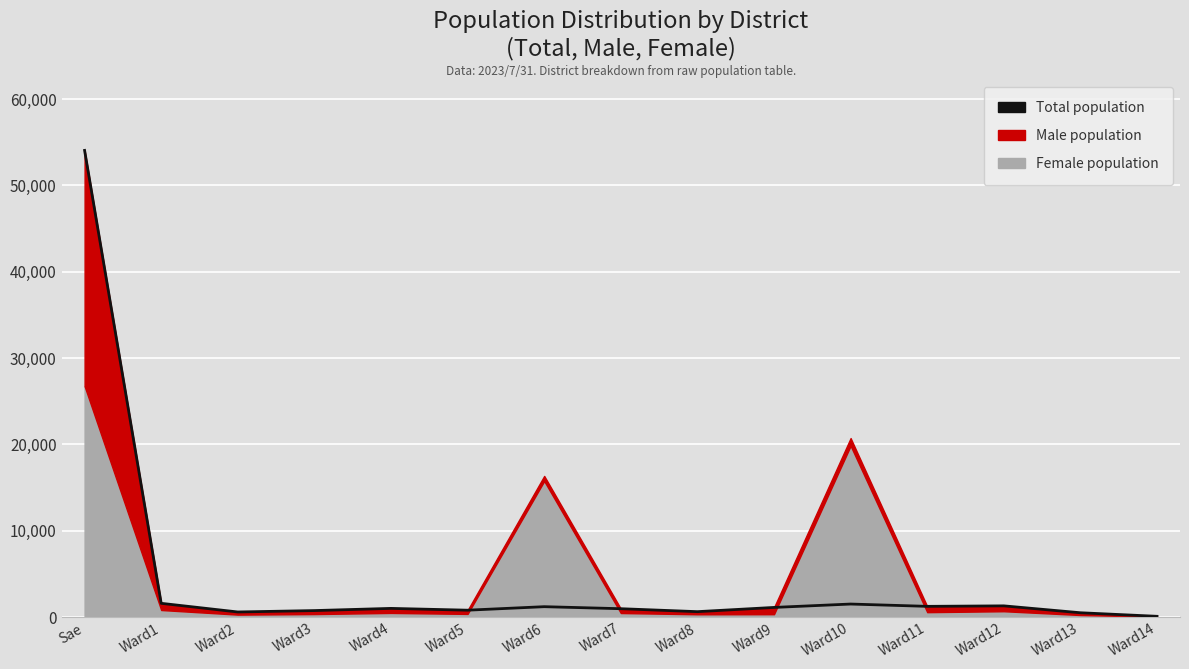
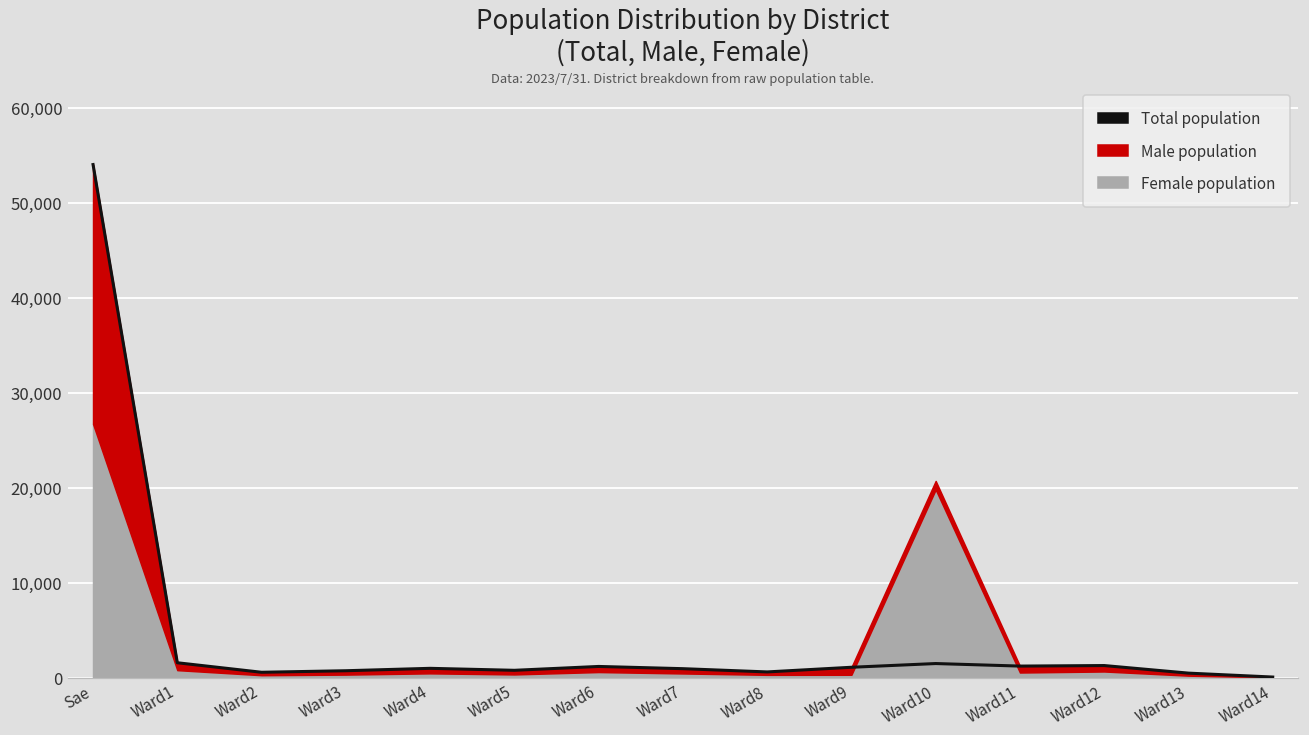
Female population, Ward6: 16,000 -> 1,000
